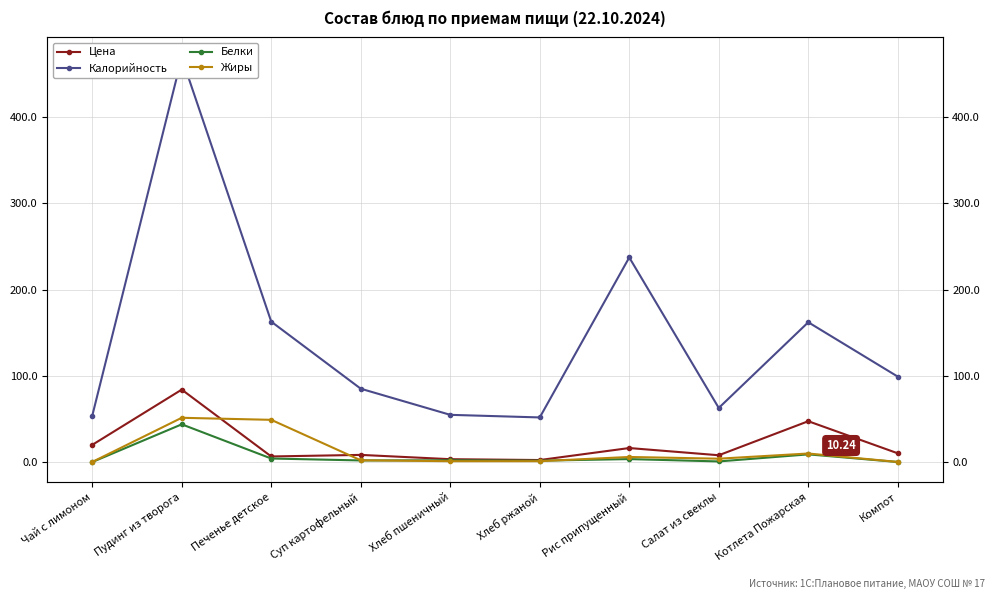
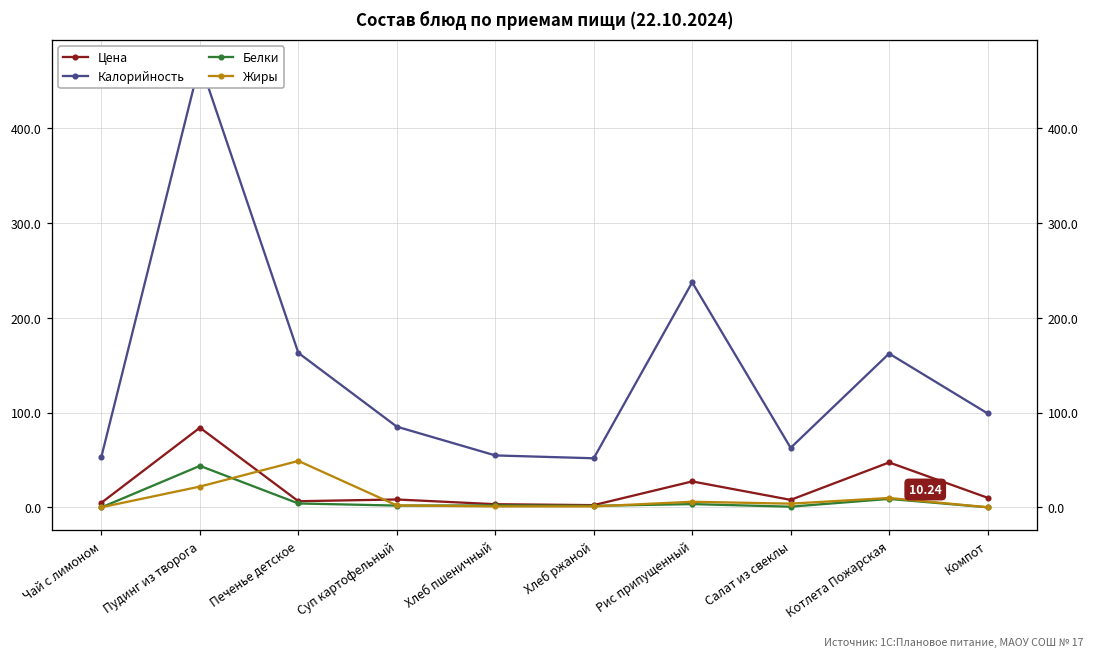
Цена, Чай с лимоном: 20 -> 10
Жиры, Пудинг из творога: 50 -> 20
Цена, Рис припущенный: 20 -> 30
